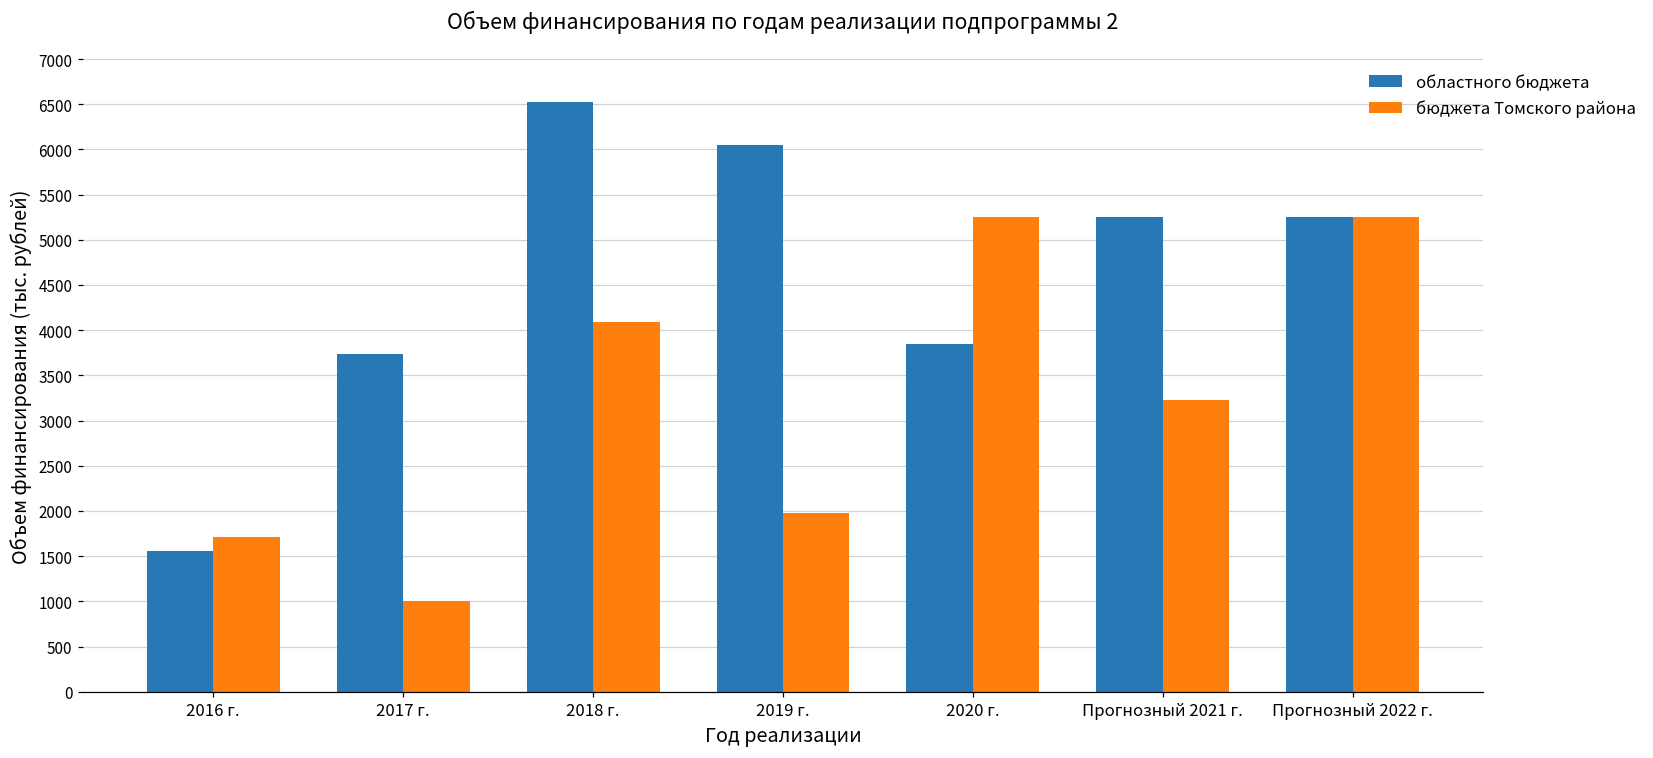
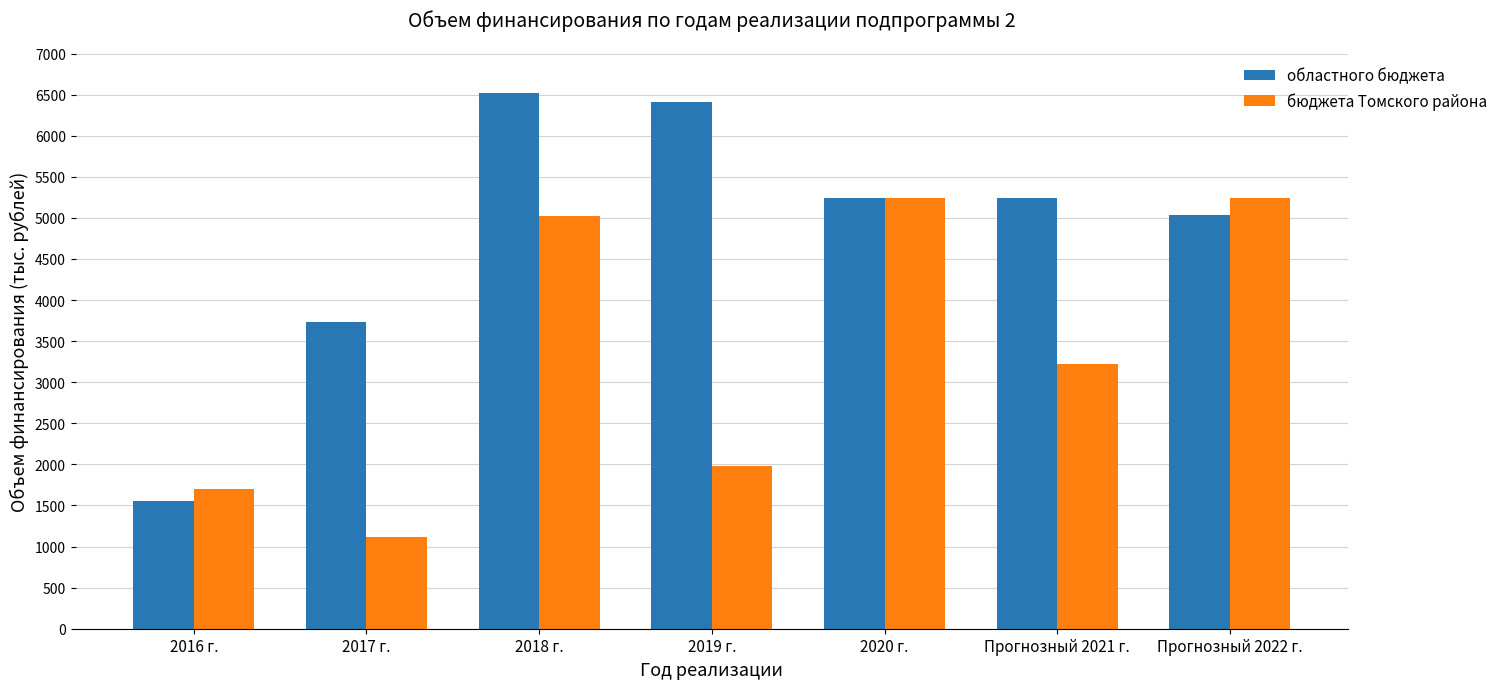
бюджета Томского района, 2017 г.: 1000 -> 1100
бюджета Томского района, 2018 г.: 4100 -> 5000
областного бюджета, 2019 г.: 6000 -> 6400
областного бюджета, 2020 г.: 3800 -> 5200
областного бюджета, Прогнозный 2022 г.: 5200 -> 5000
